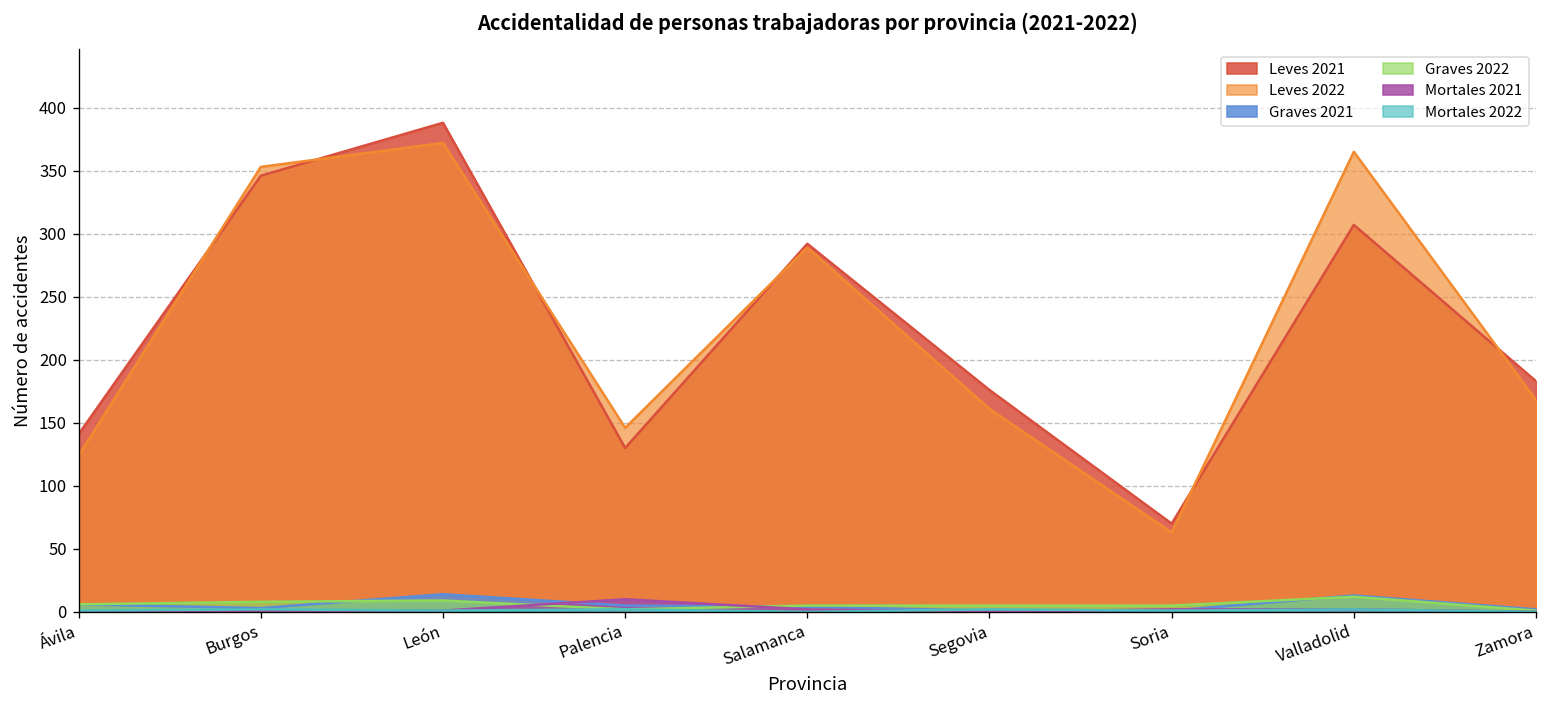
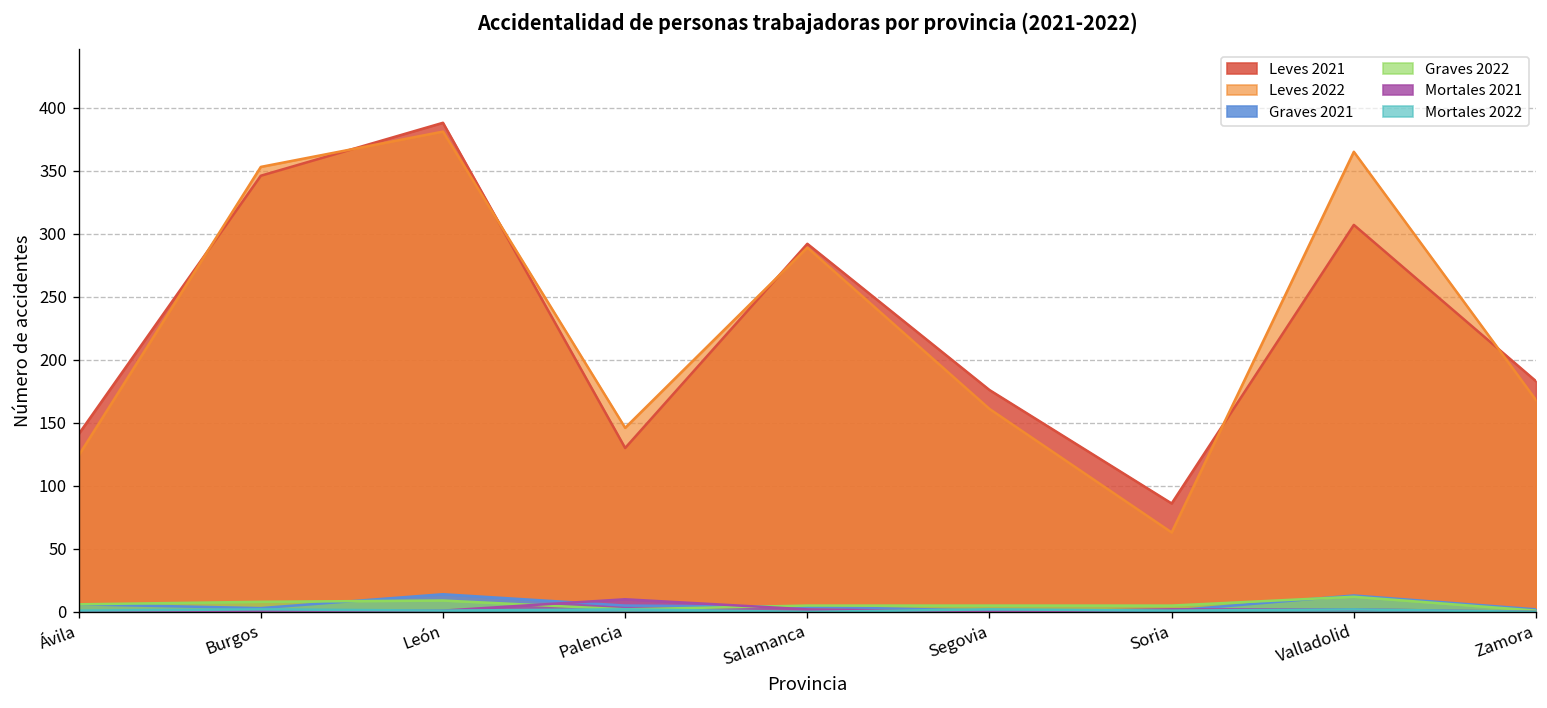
Leves 2022, León: 372 -> 381
Leves 2021, Soria: 70 -> 86
